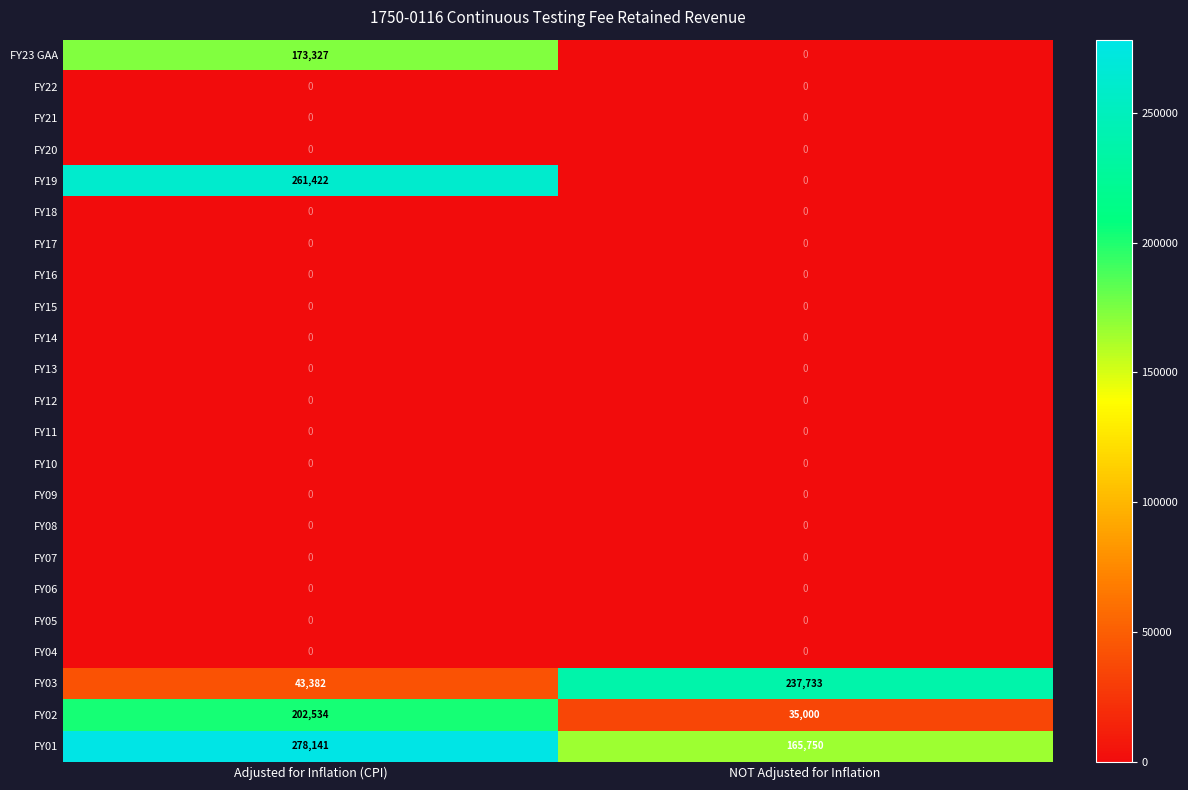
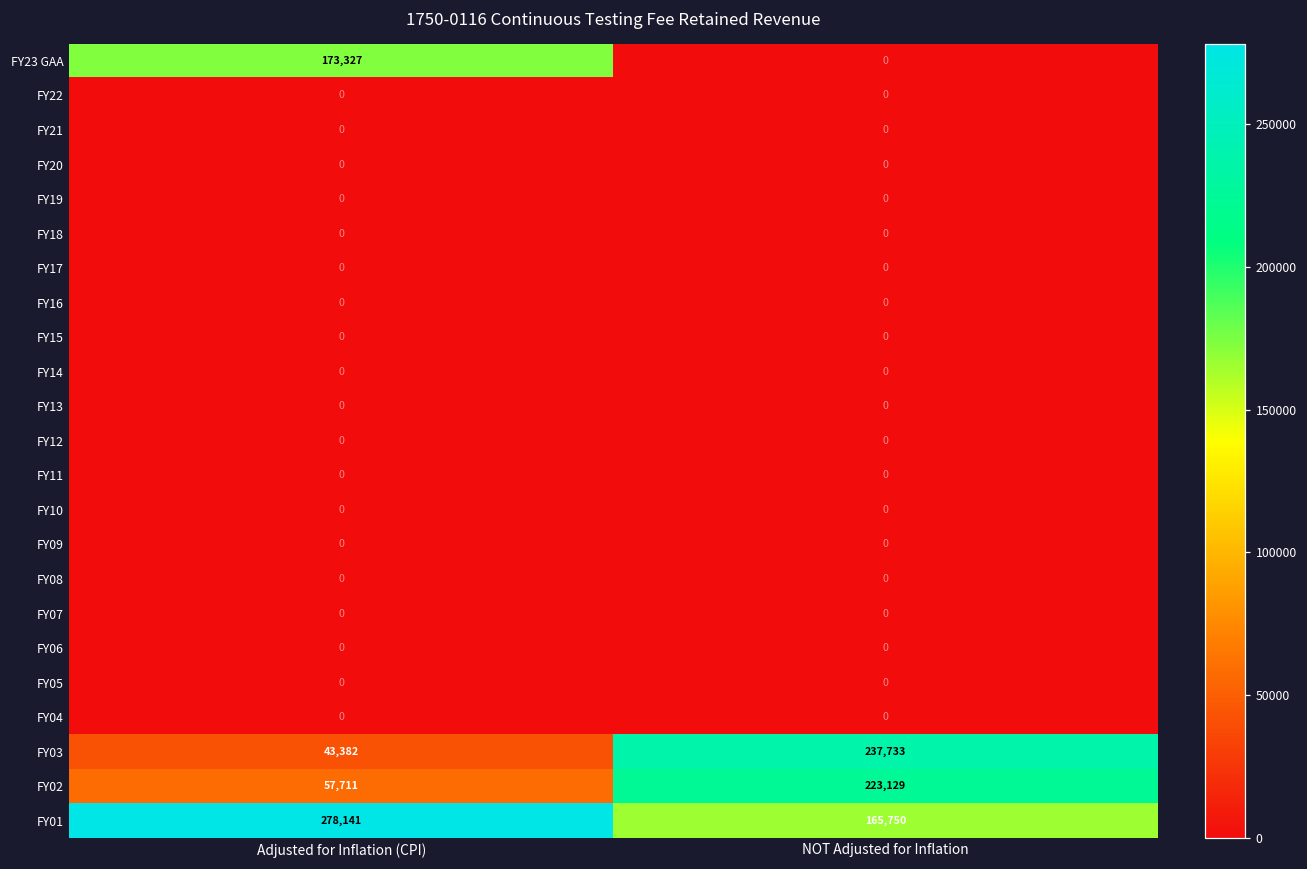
FY19, Adjusted for Inflation (CPI): 261,422 -> 0
FY02, Adjusted for Inflation (CPI): 202,534 -> 57,711
FY02, NOT Adjusted for Inflation: 35,000 -> 223,129
